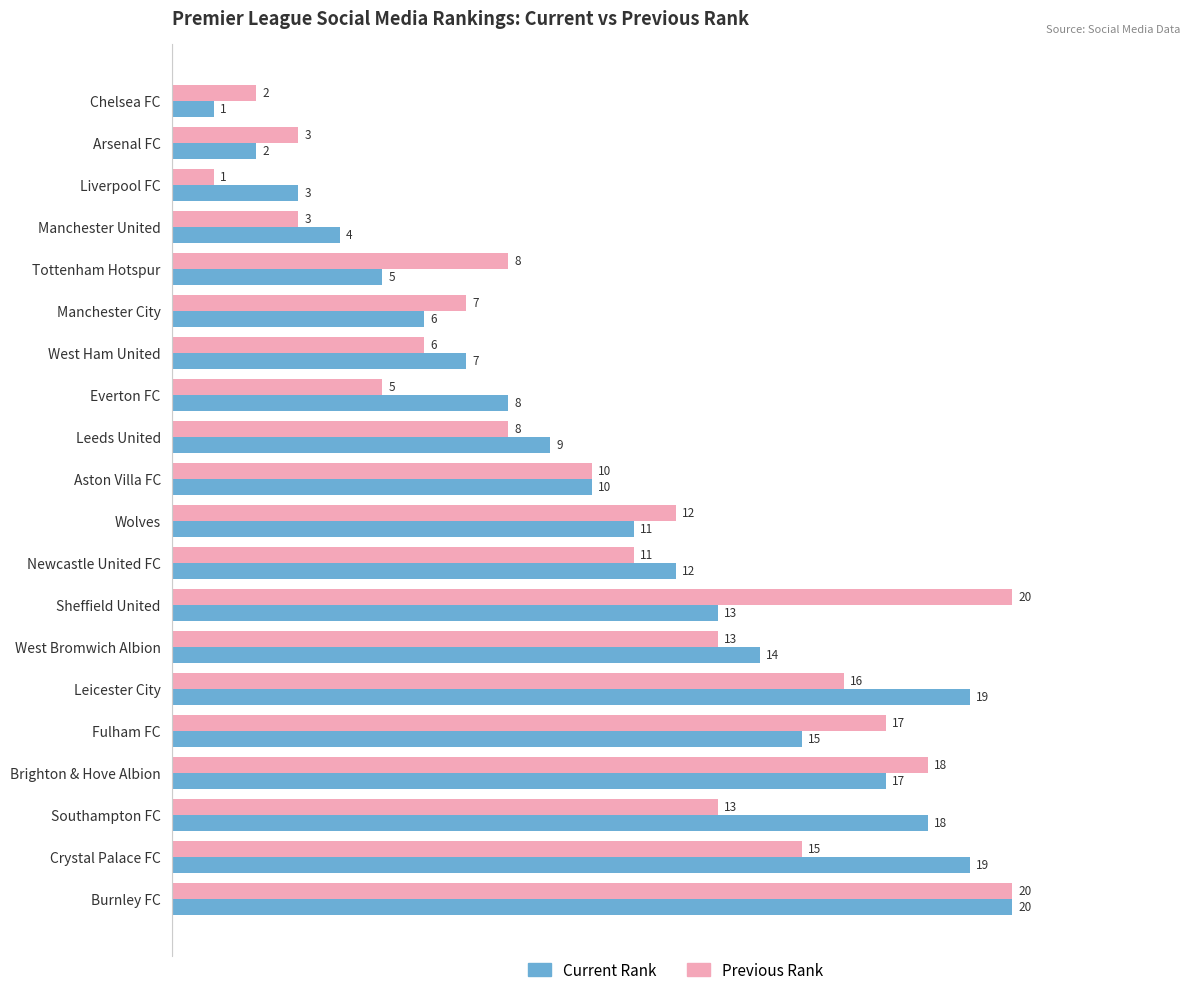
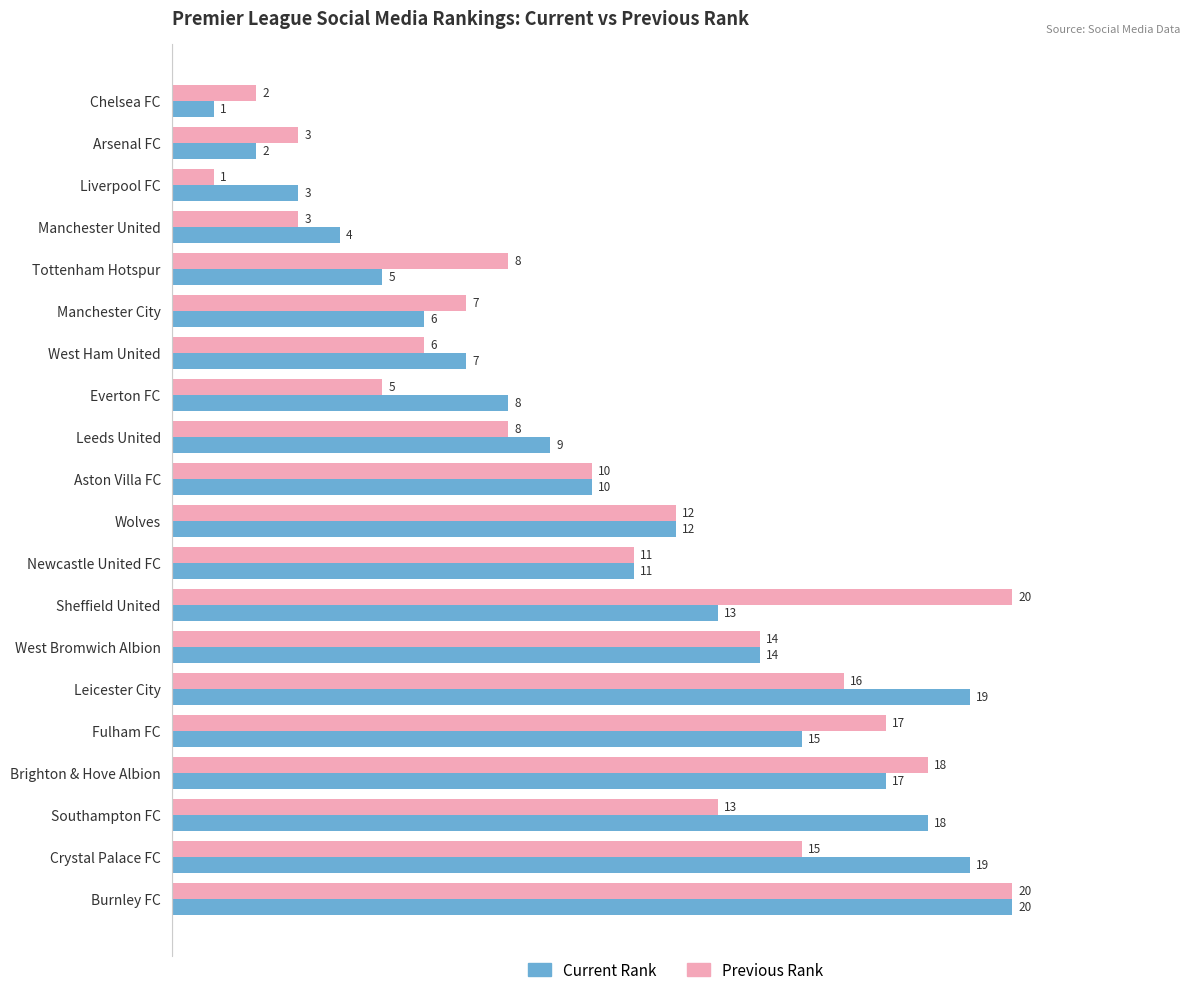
Current Rank, Wolves: 11 -> 12
Current Rank, Newcastle United FC: 12 -> 11
Previous Rank, West Bromwich Albion: 13 -> 14
